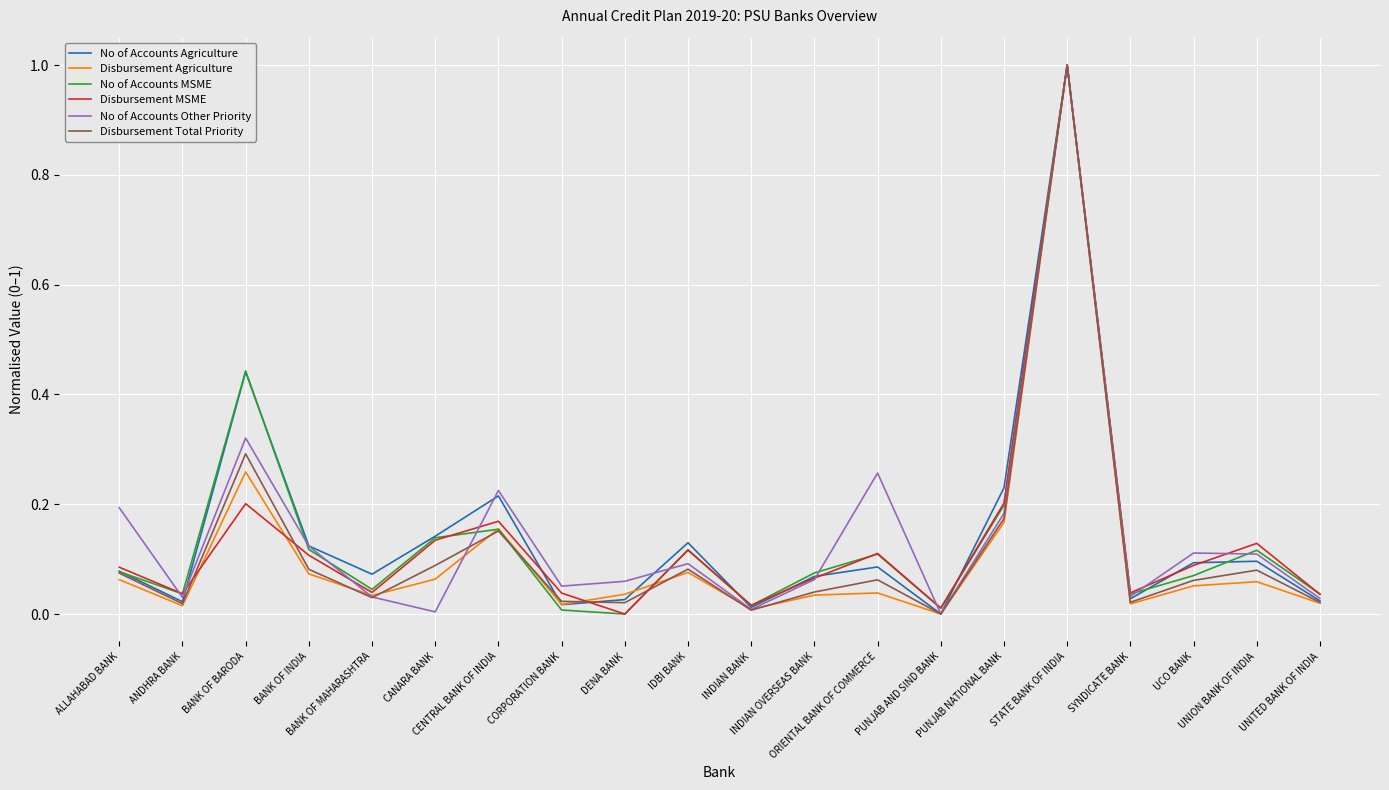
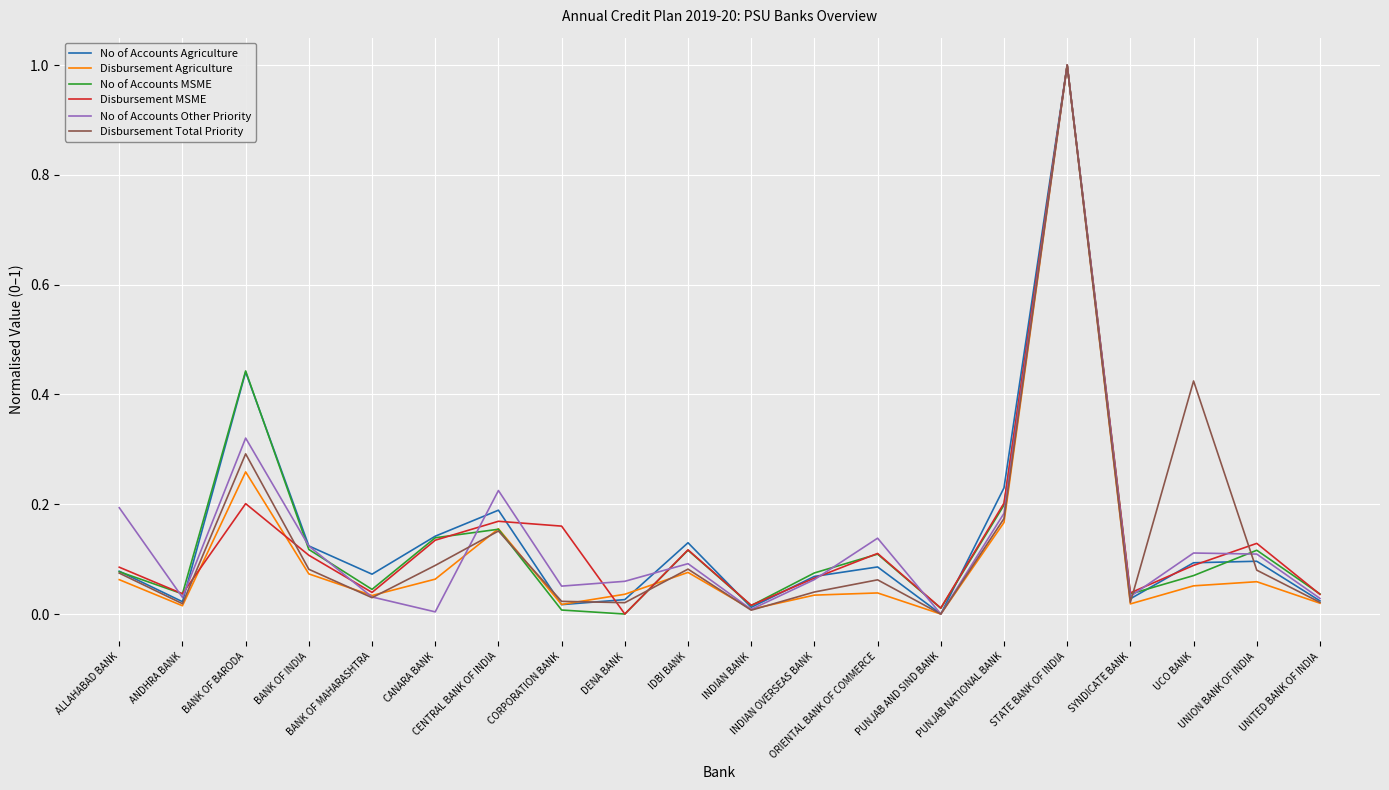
No of Accounts Agriculture, CENTRAL BANK OF INDIA: 0.22 -> 0.19
Disbursement MSME, CORPORATION BANK: 0.04 -> 0.16
No of Accounts Other Priority, ORIENTAL BANK OF COMMERCE: 0.26 -> 0.14
Disbursement Total Priority, UCO BANK: 0.06 -> 0.42
